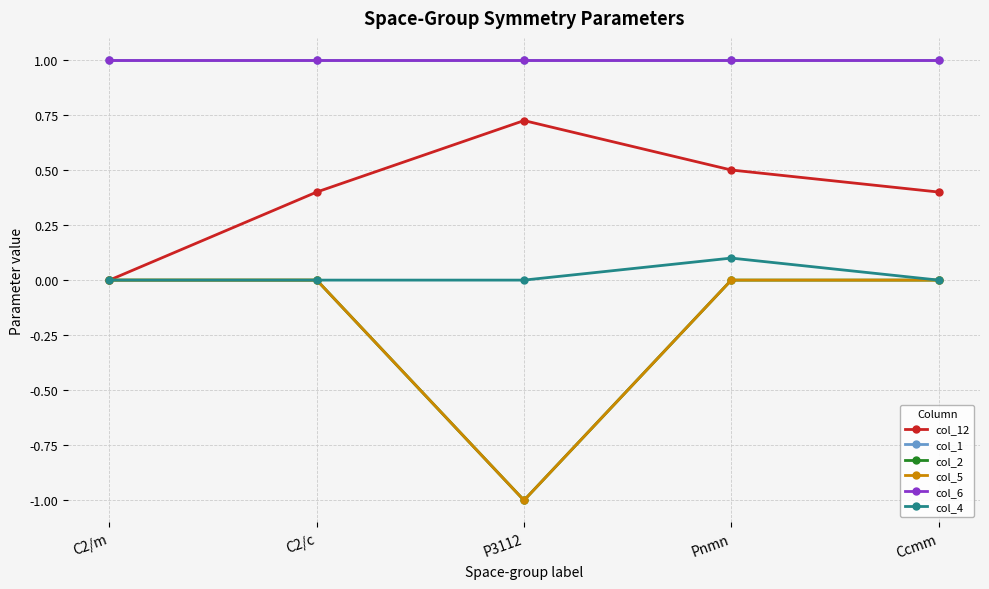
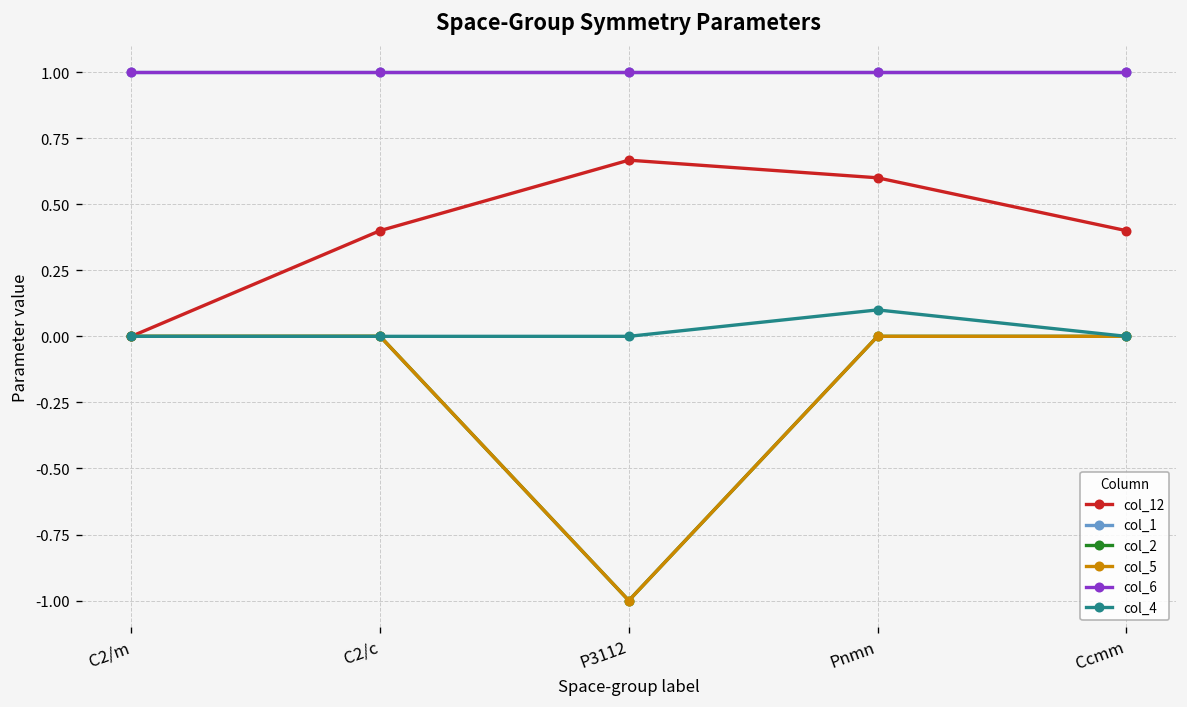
col_12, P3112: 0.72 -> 0.67
col_12, Pnmn: 0.5 -> 0.6
